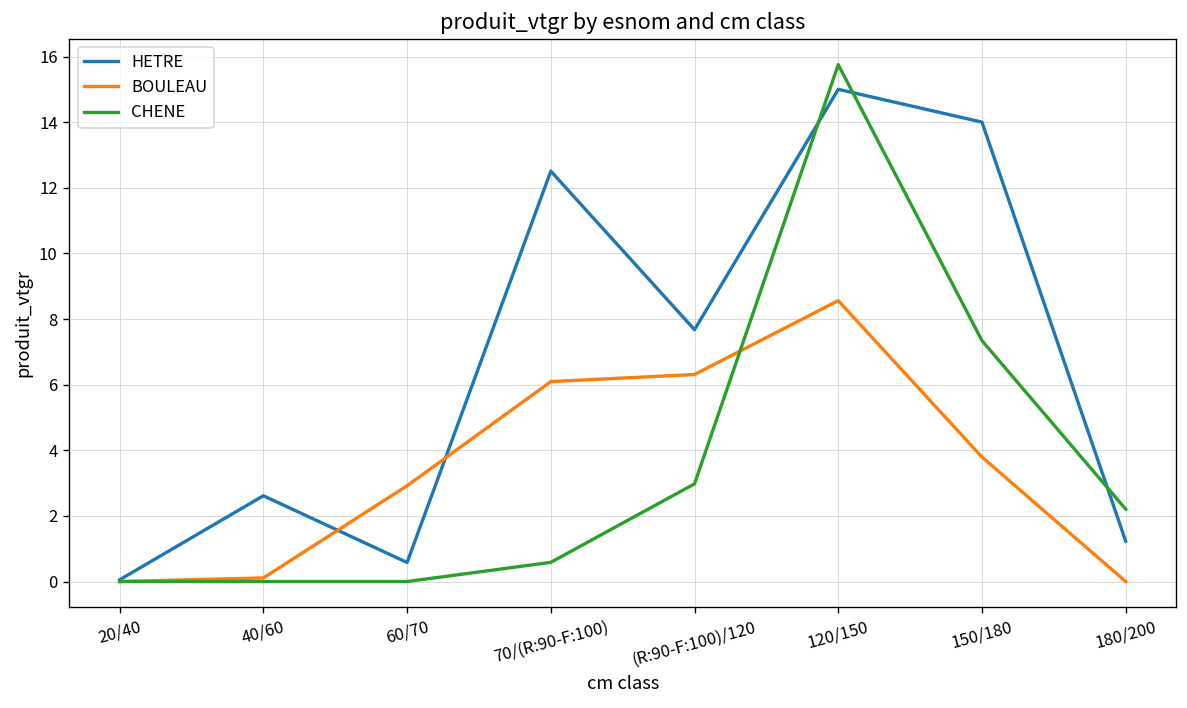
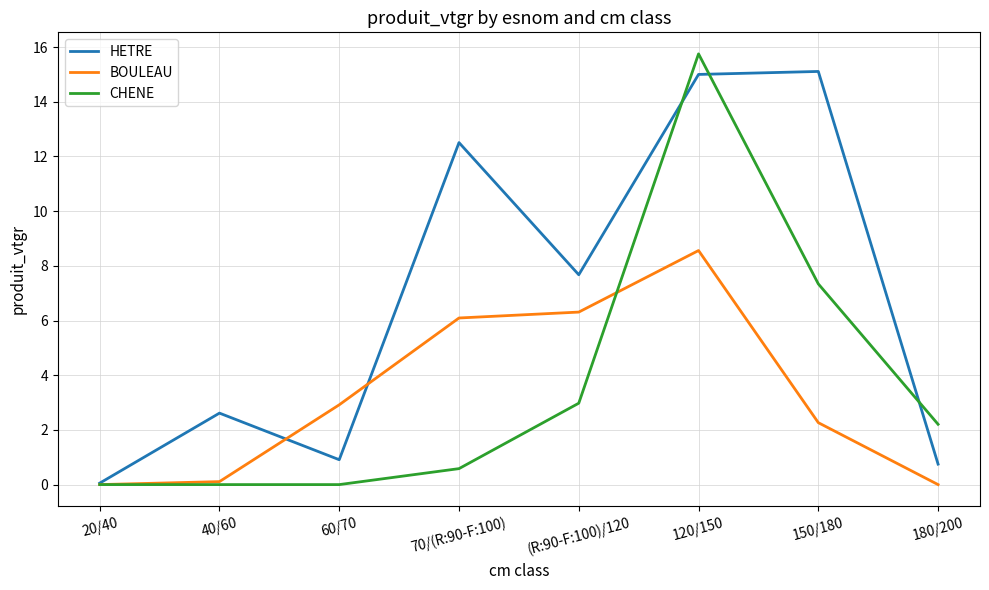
HETRE, 60/70: 0.6 -> 0.9
HETRE, 150/180: 14.0 -> 15.1
BOULEAU, 150/180: 3.8 -> 2.3
HETRE, 180/200: 1.2 -> 0.7
